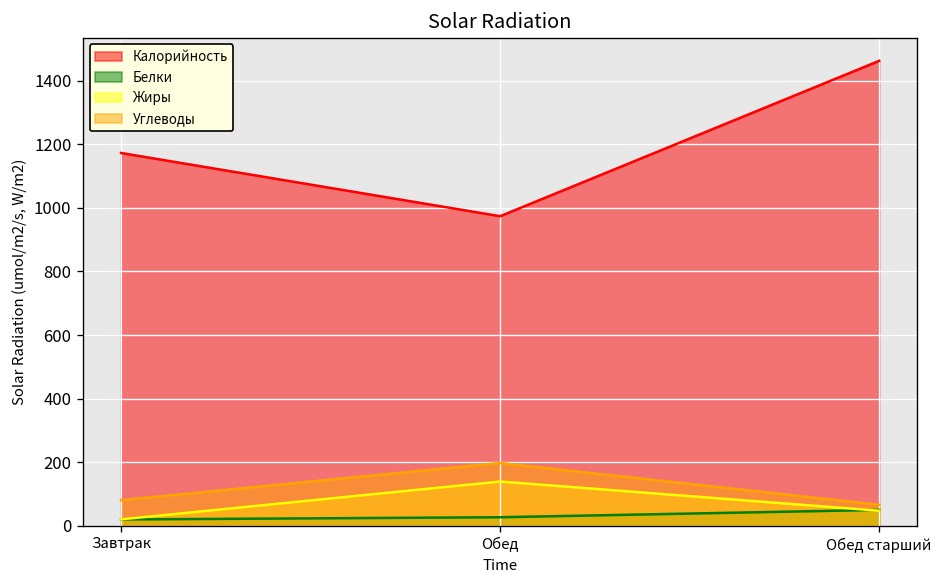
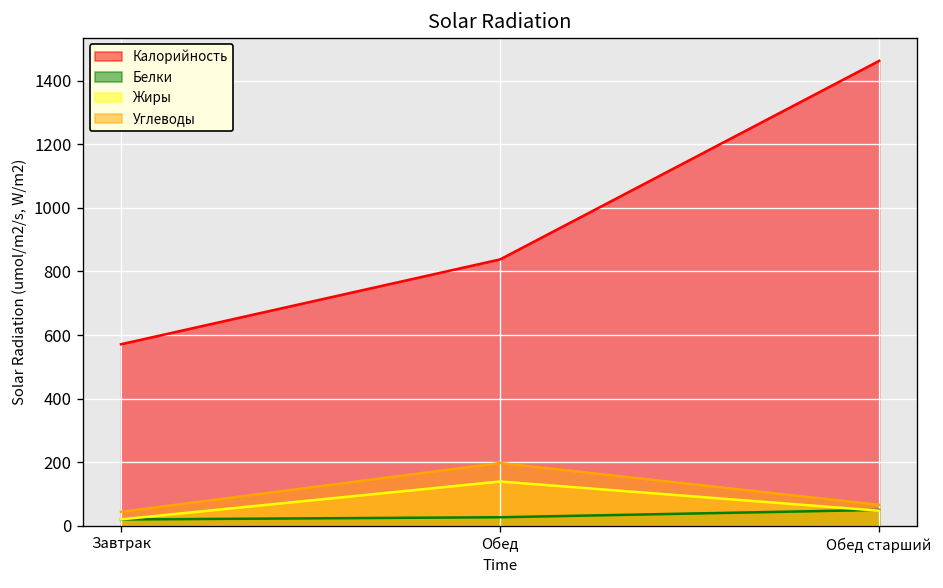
Калорийность, Завтрак: 1170 -> 570
Углеводы, Завтрак: 80 -> 40
Калорийность, Обед: 970 -> 840
